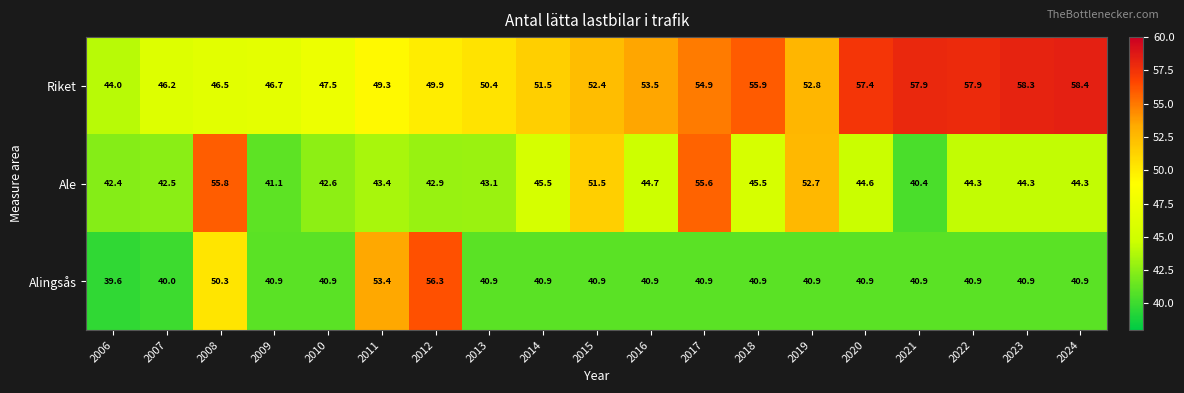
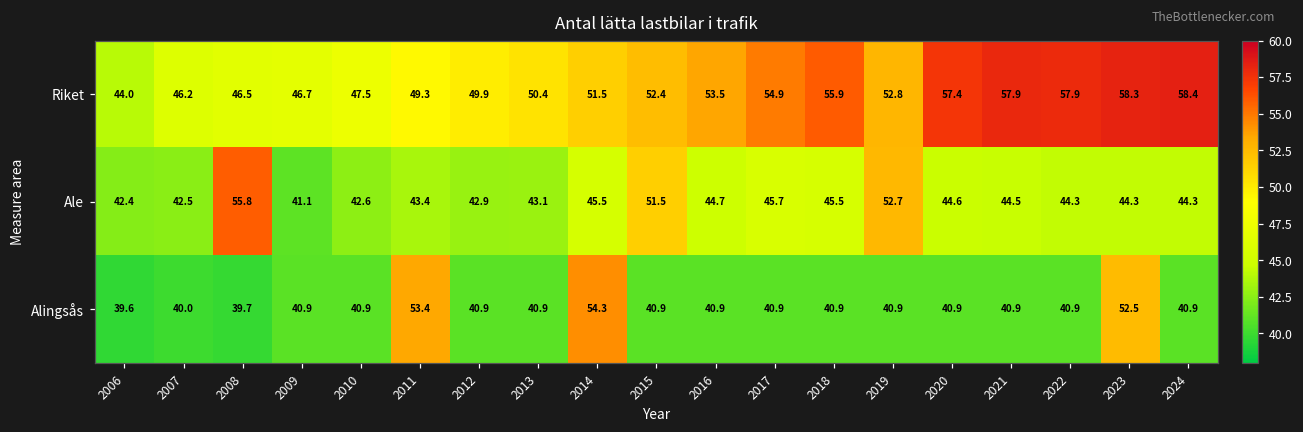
Ale, 2017: 55.6 -> 45.7
Ale, 2021: 40.4 -> 44.5
Alingsås, 2008: 50.3 -> 39.7
Alingsås, 2012: 56.3 -> 40.9
Alingsås, 2014: 40.9 -> 54.3
Alingsås, 2023: 40.9 -> 52.5
